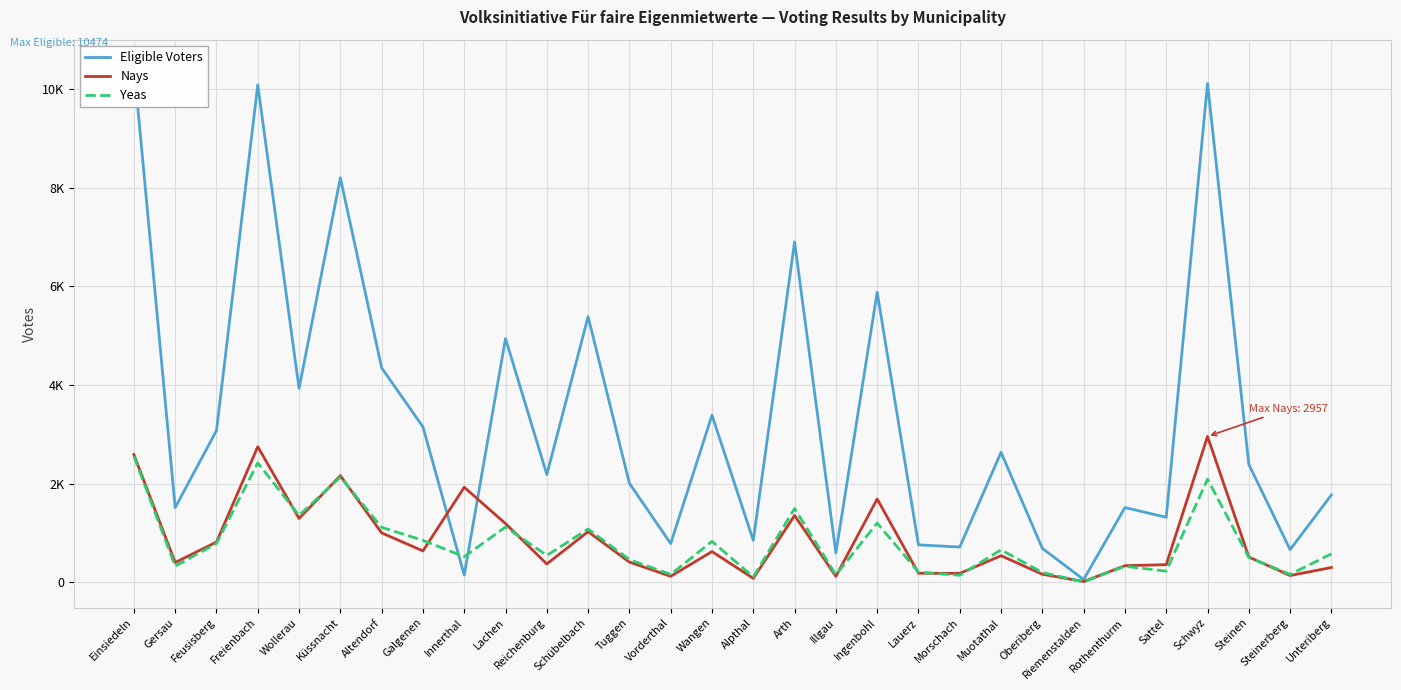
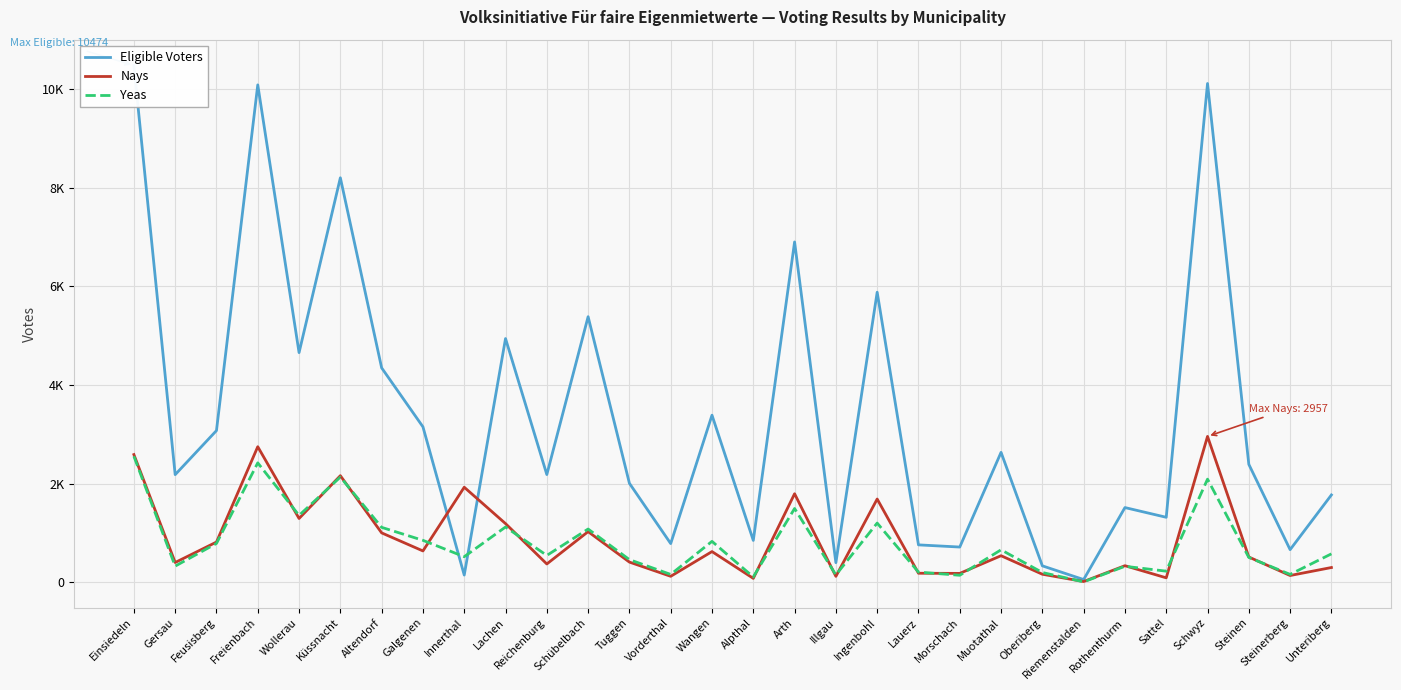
Eligible Voters, Gersau: 1500 -> 2200
Eligible Voters, Wollerau: 3900 -> 4700
Nays, Arth: 1400 -> 1800
Eligible Voters, Illgau: 600 -> 400
Eligible Voters, Oberiberg: 700 -> 300
Nays, Sattel: 400 -> 100
